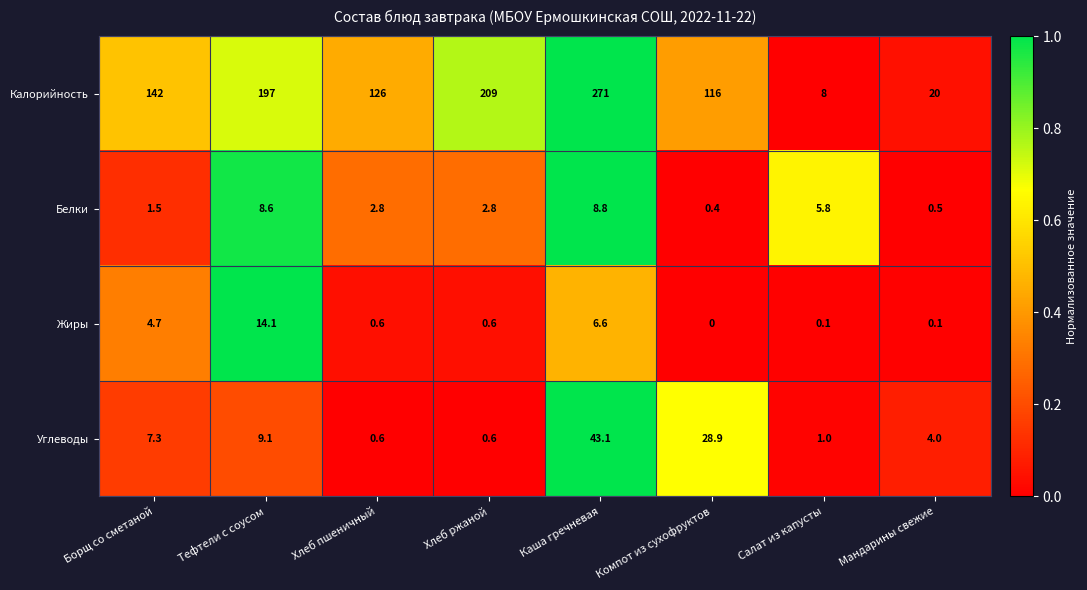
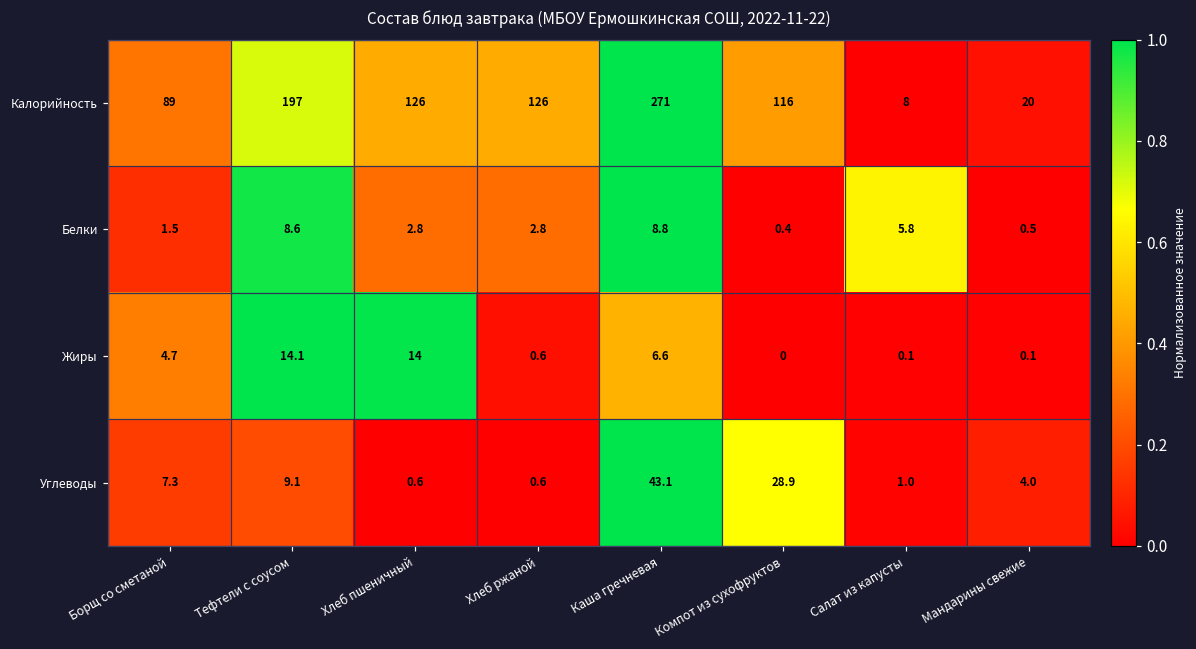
Калорийность, Борщ со сметаной: 142 -> 89
Калорийность, Хлеб ржаной: 209 -> 126
Жиры, Хлеб пшеничный: 0.6 -> 14
